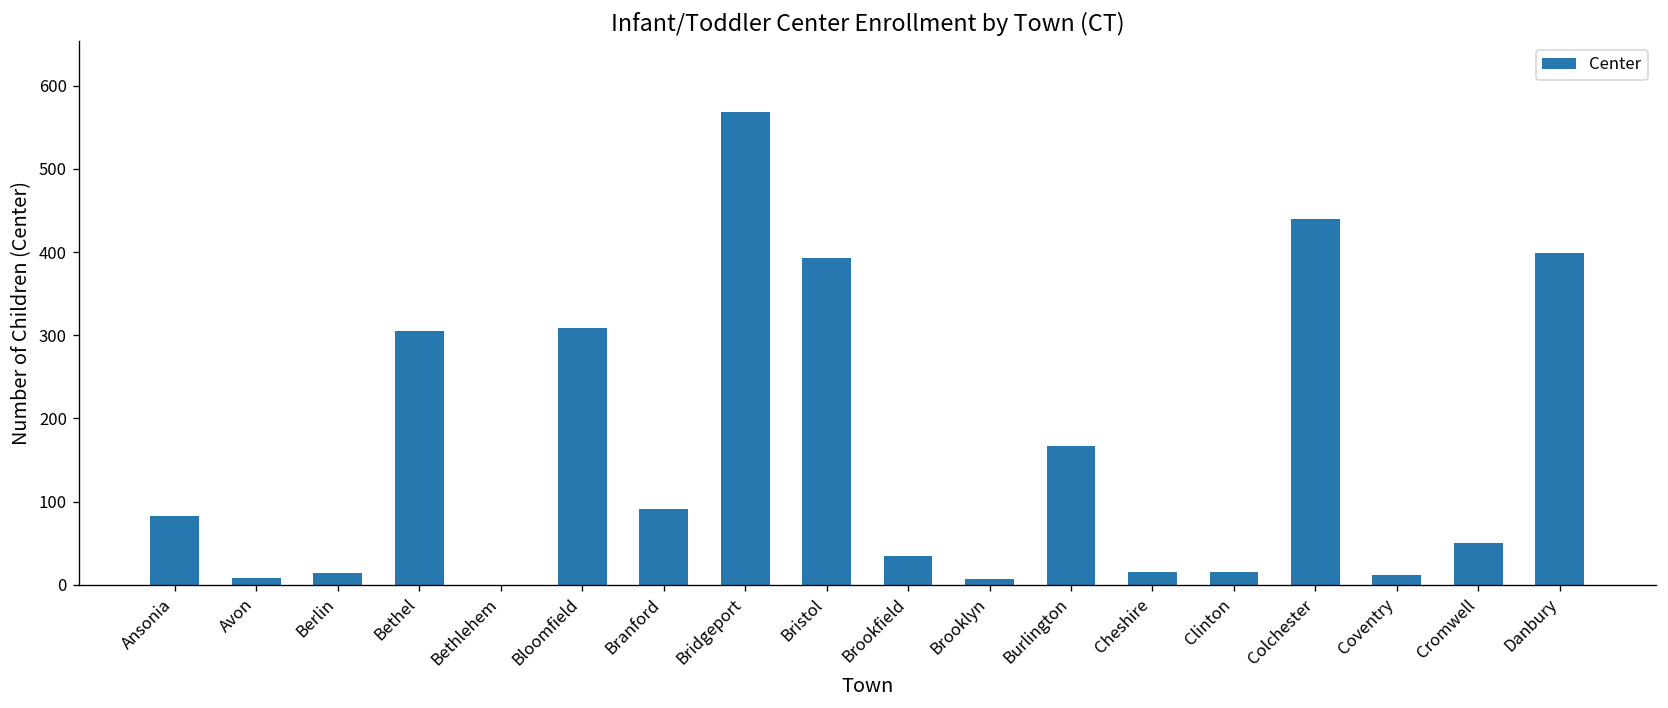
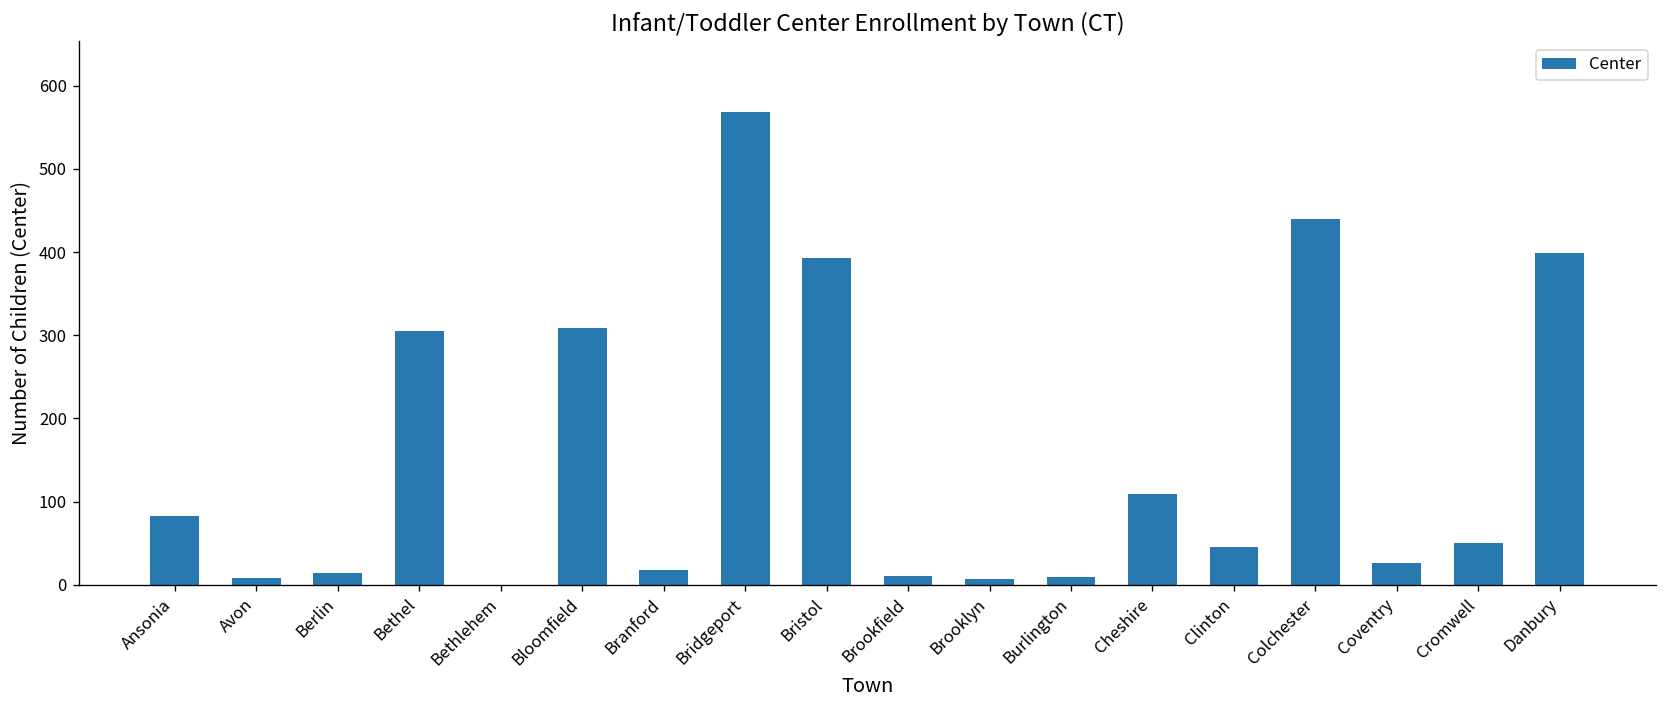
Branford: 90 -> 20
Brookfield: 40 -> 10
Burlington: 170 -> 10
Cheshire: 20 -> 110
Clinton: 20 -> 50
Coventry: 10 -> 30
